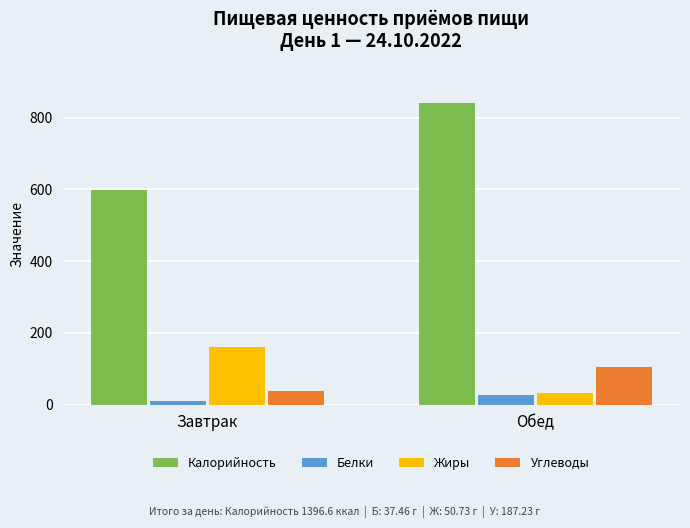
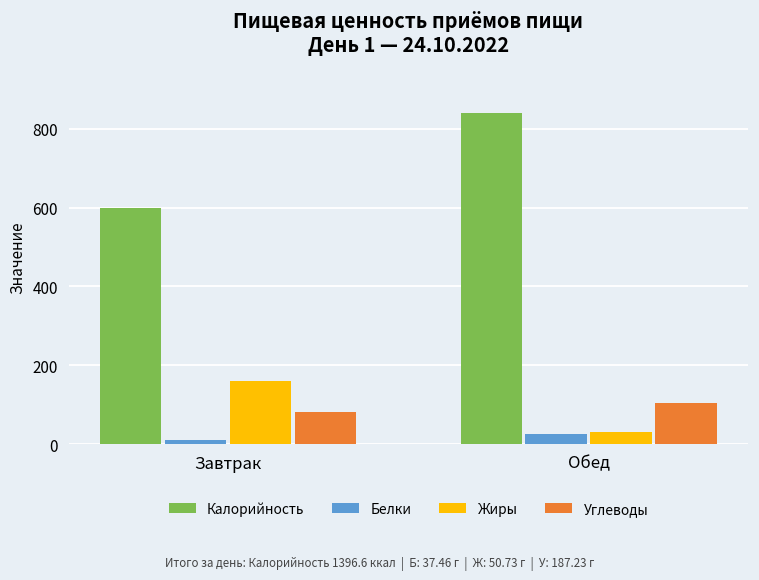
Углеводы, Завтрак: 40 -> 80
